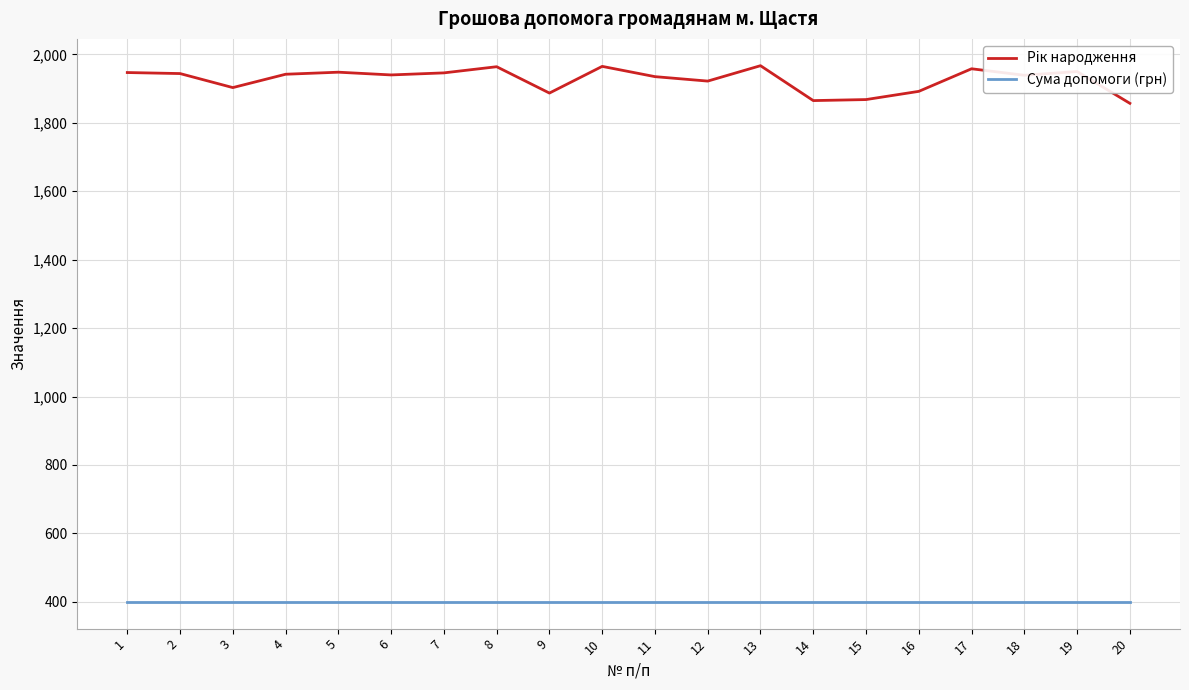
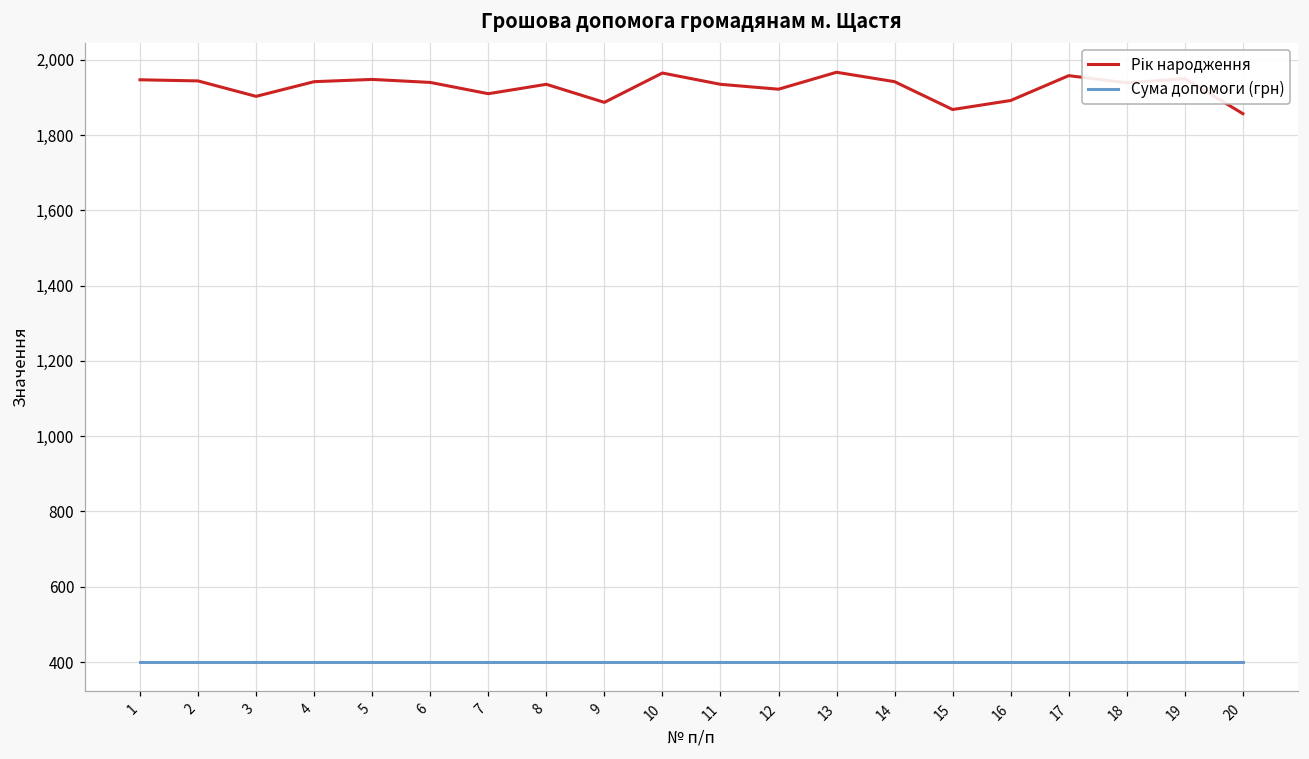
Рік народження, 7: 1,950 -> 1,910
Рік народження, 8: 1,960 -> 1,940
Рік народження, 14: 1,870 -> 1,940
